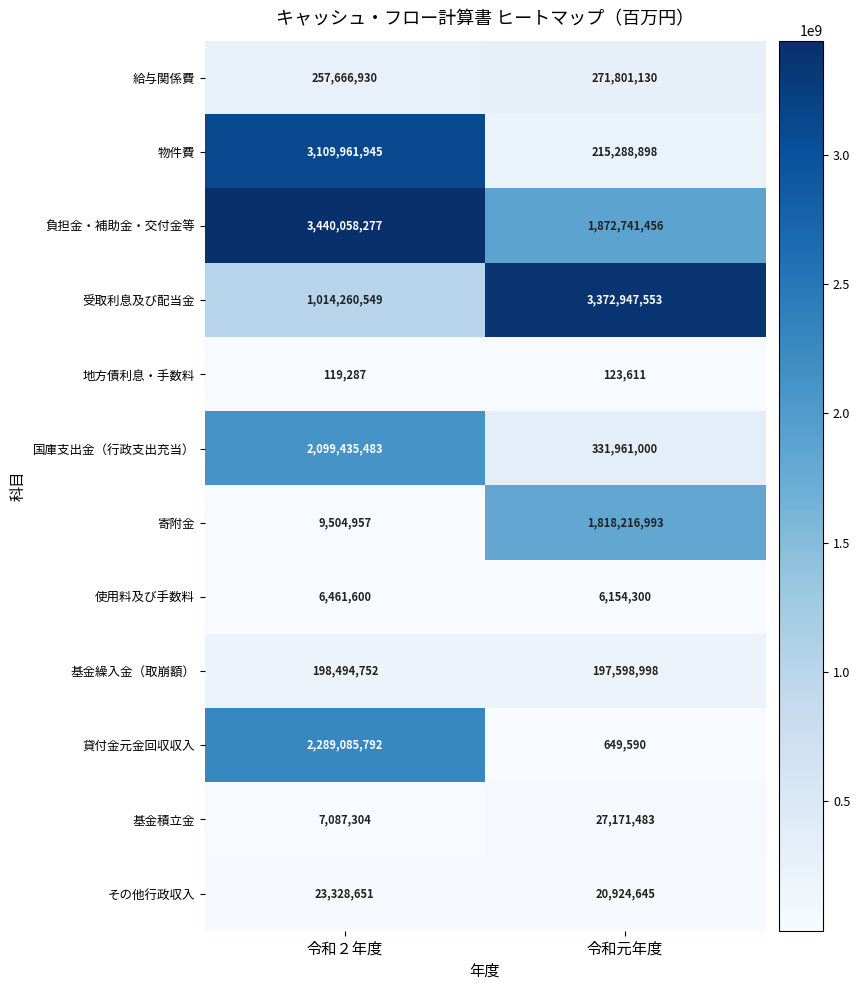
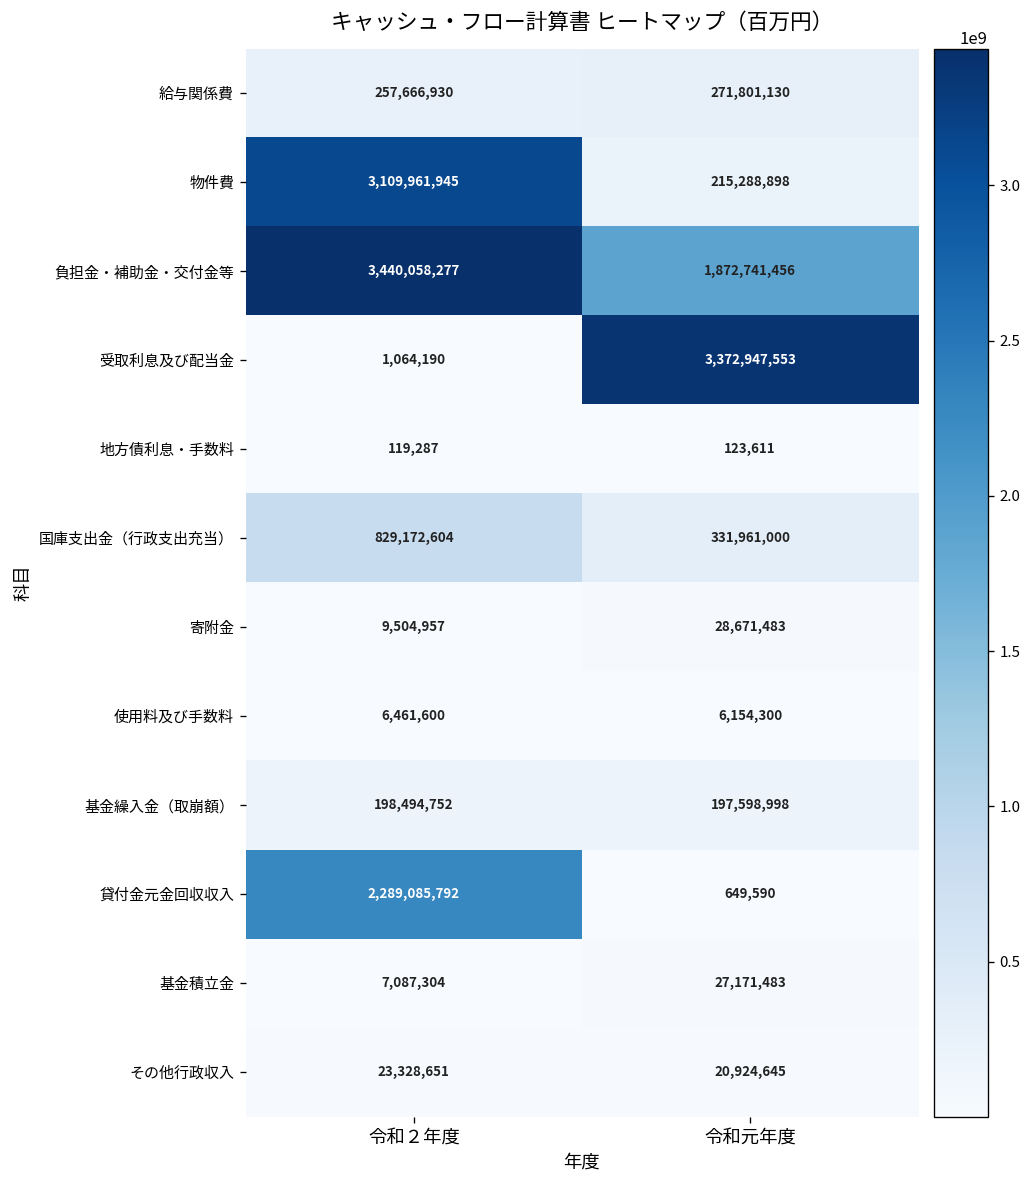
受取利息及び配当金, 令和２年度: 1,014,260,549 -> 1,064,190
国庫支出金（行政支出充当）, 令和２年度: 2,099,435,483 -> 829,172,604
寄附金, 令和元年度: 1,818,216,993 -> 28,671,483
